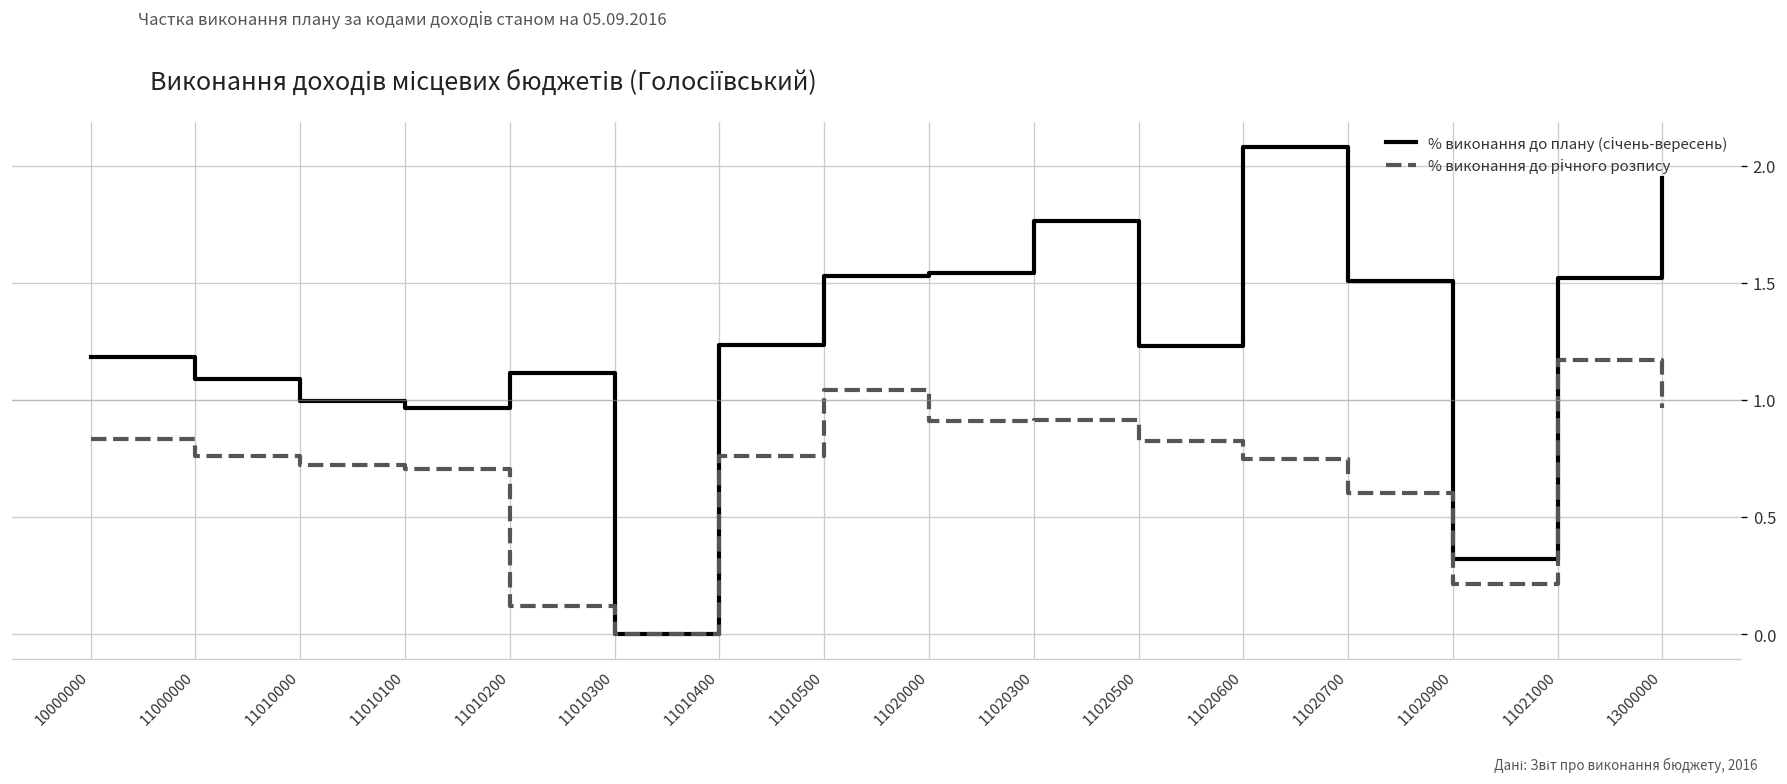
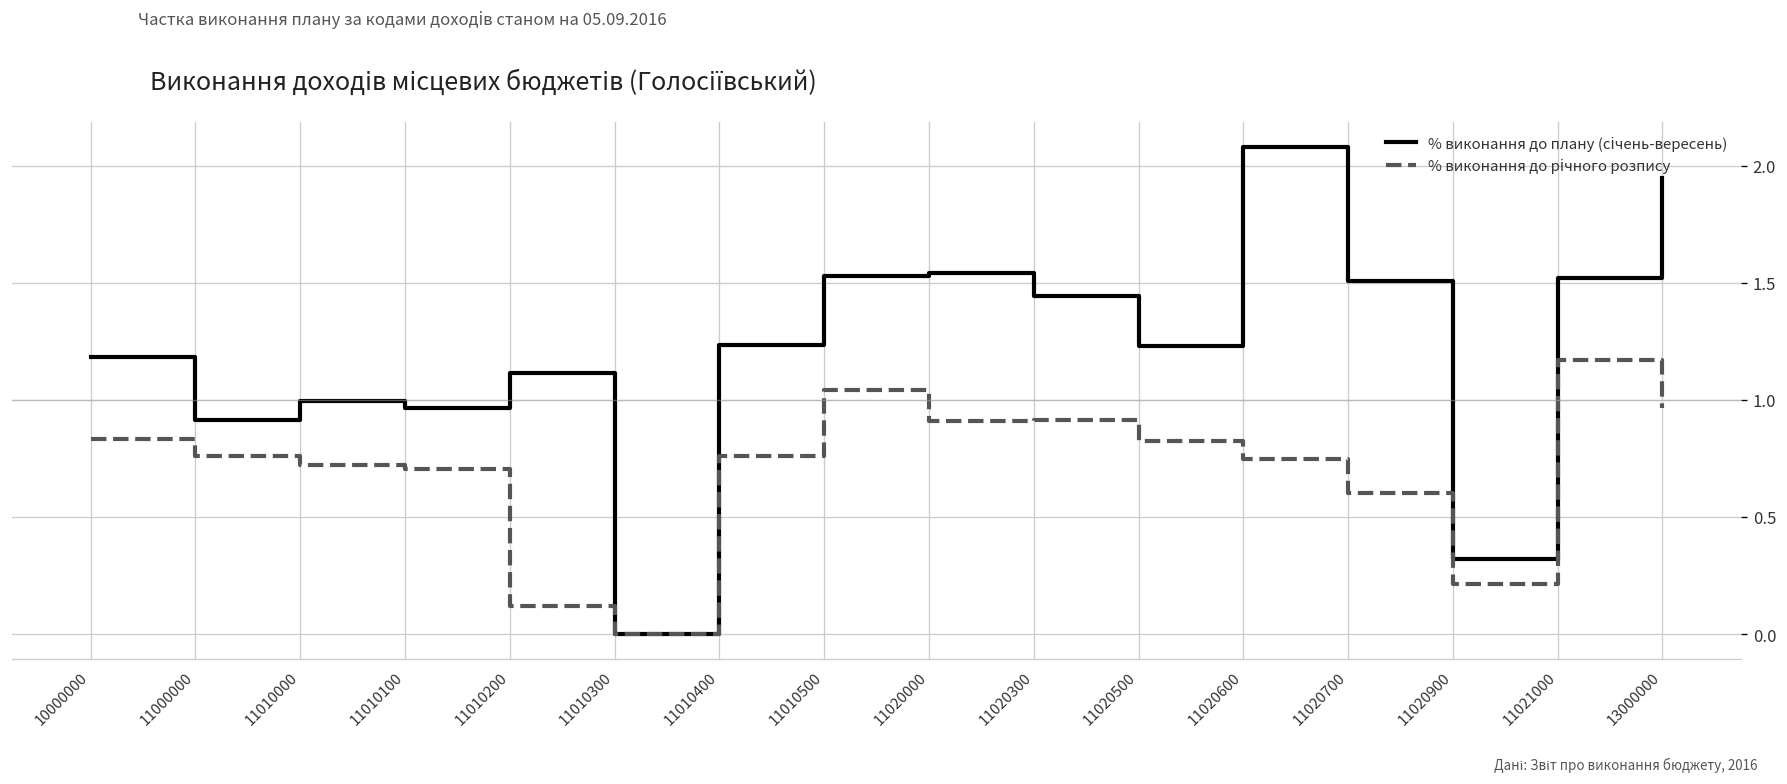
% виконання до плану (січень-вересень), 11000000: 1.09 -> 0.91
% виконання до плану (січень-вересень), 11020300: 1.77 -> 1.45
